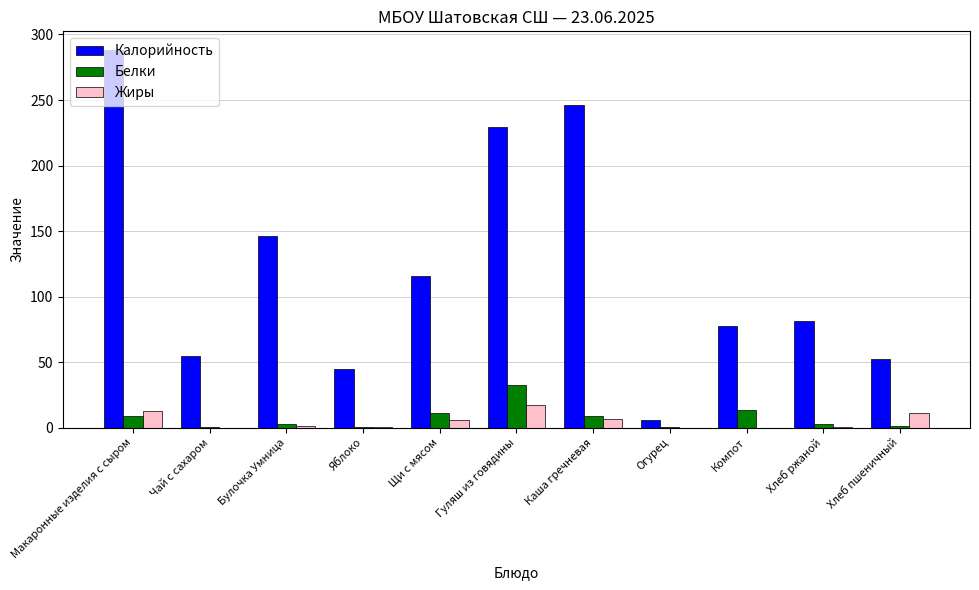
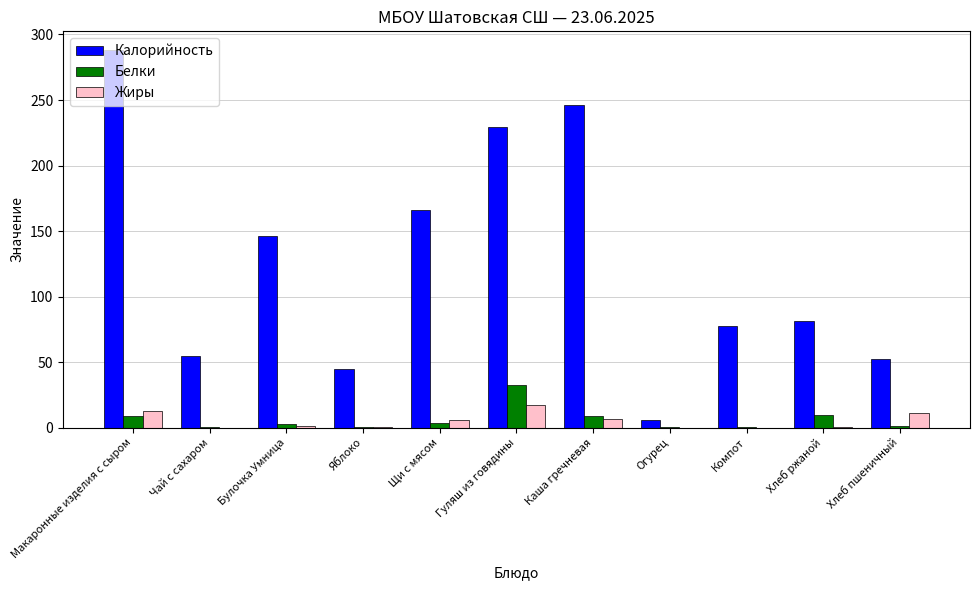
Калорийность, Щи с мясом: 116 -> 166
Белки, Щи с мясом: 11 -> 4
Белки, Компот: 14 -> 1
Белки, Хлеб ржаной: 3 -> 10
